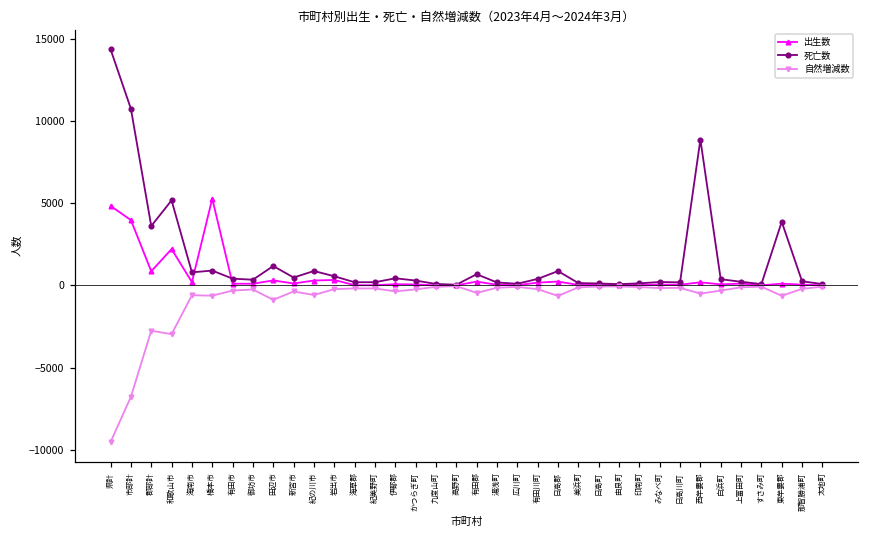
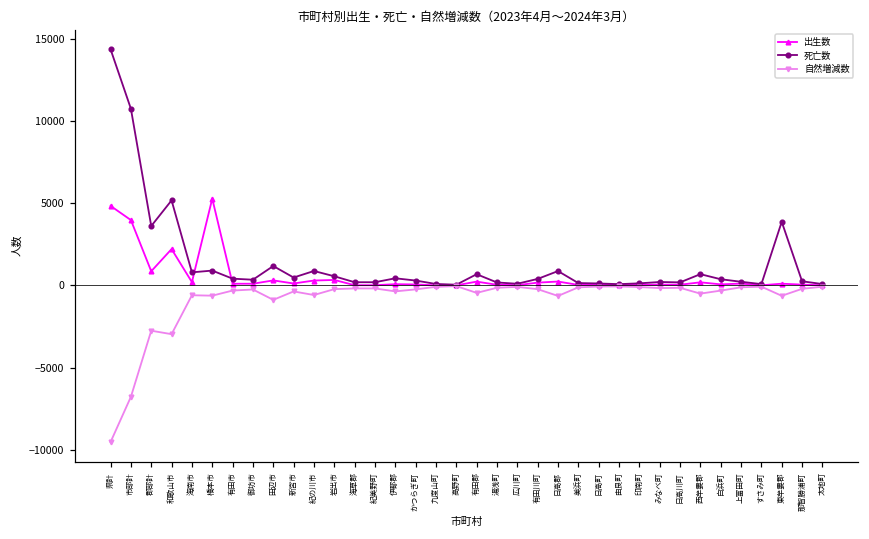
死亡数, 西牟婁郡: 8900 -> 700
